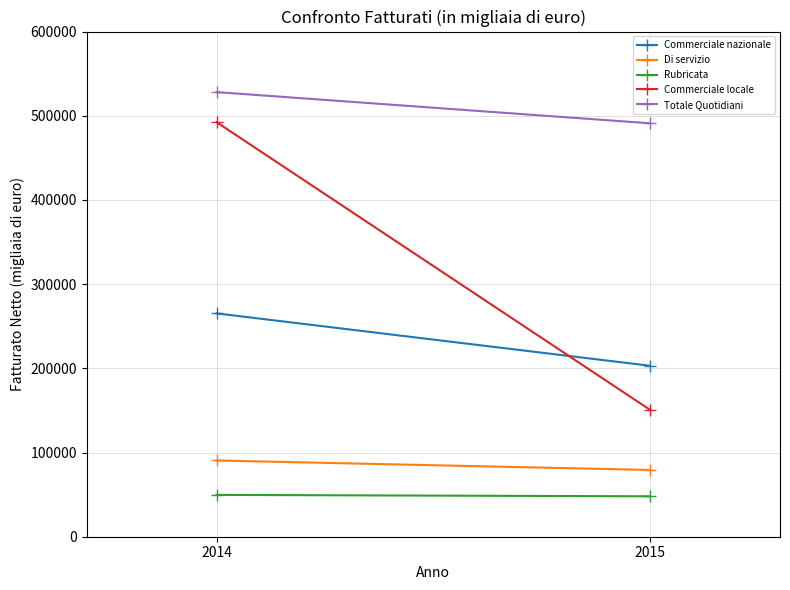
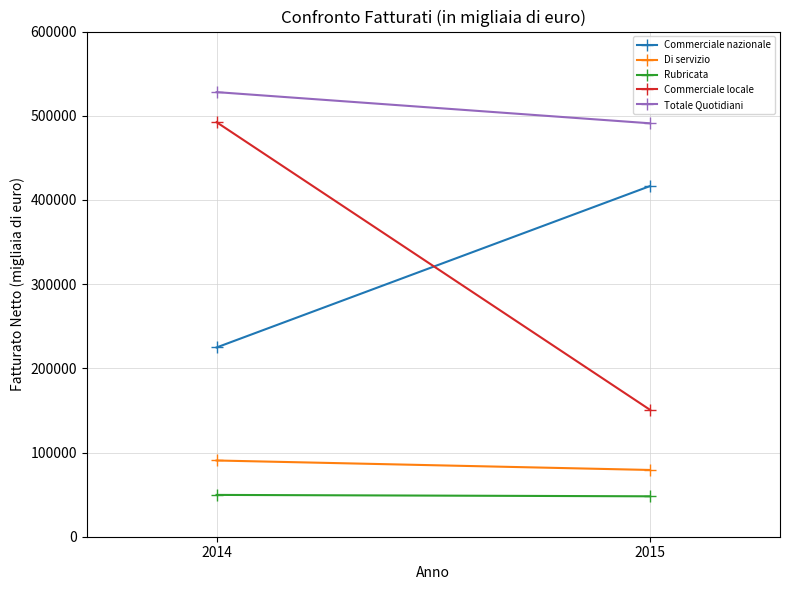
Commerciale nazionale, 2014: 270000 -> 220000
Commerciale nazionale, 2015: 200000 -> 420000
